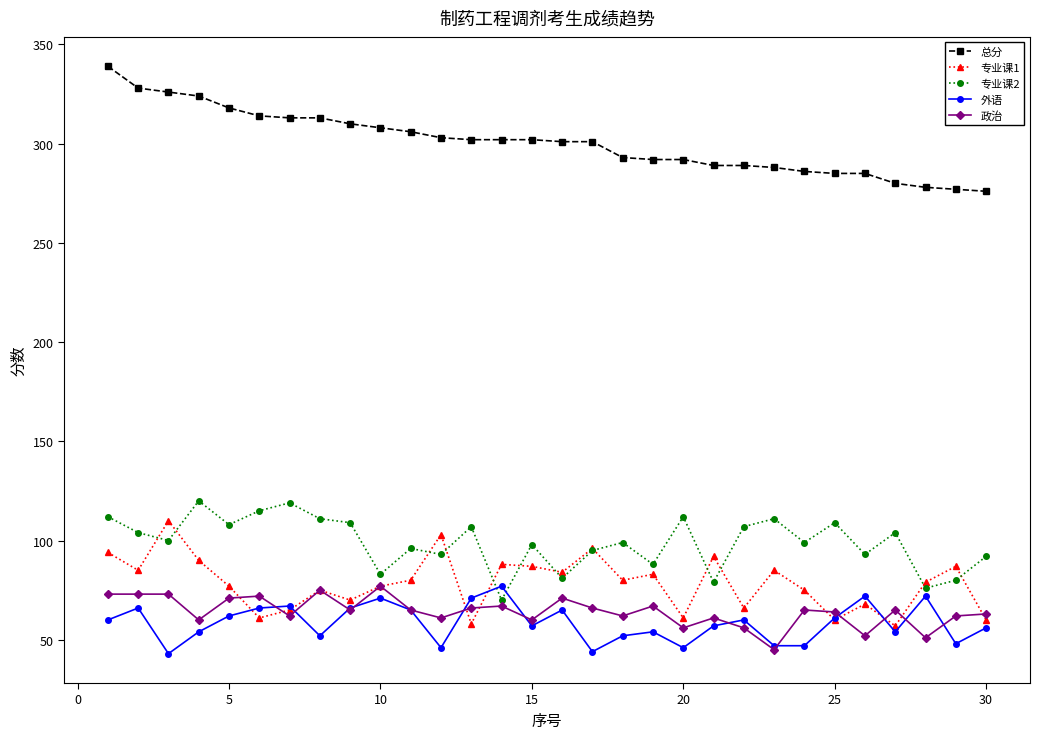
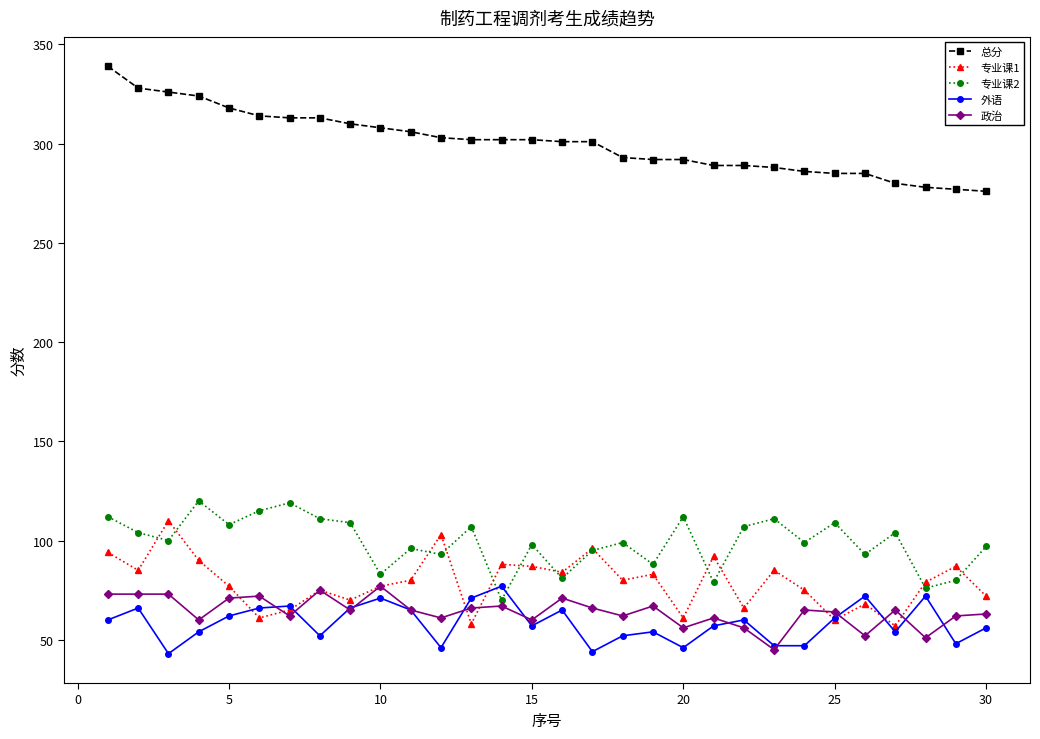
专业课1, 30: 60 -> 72
专业课2, 30: 92 -> 97
